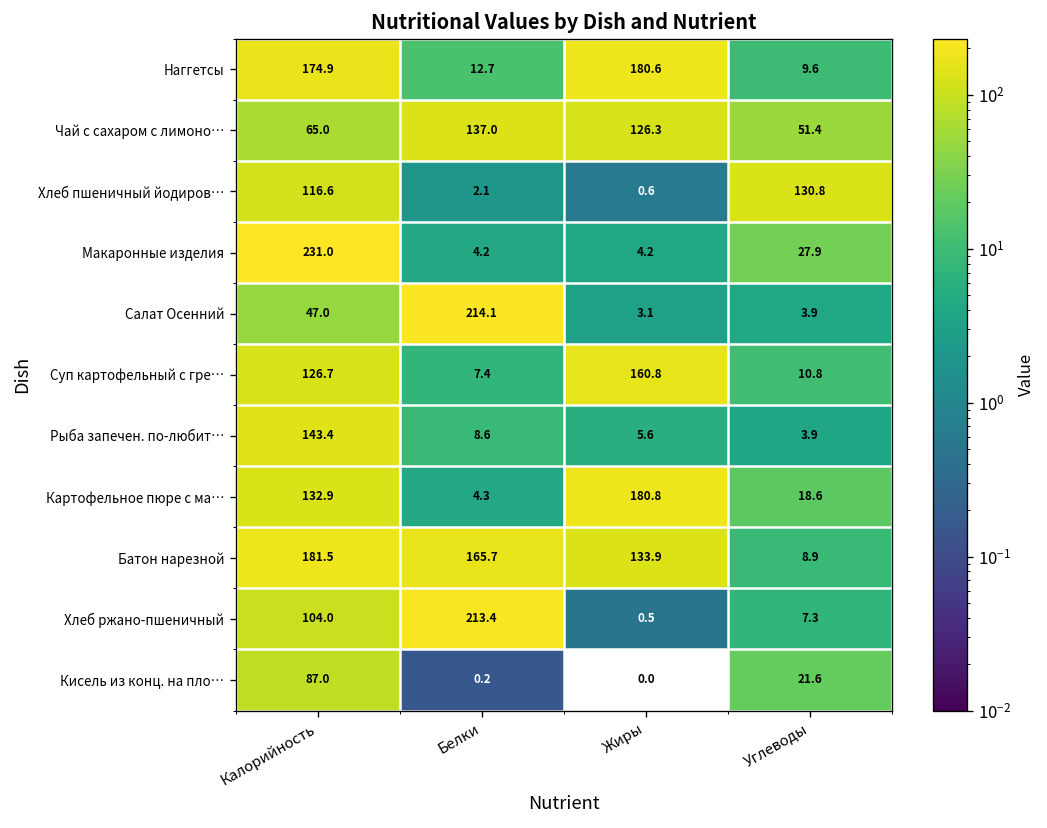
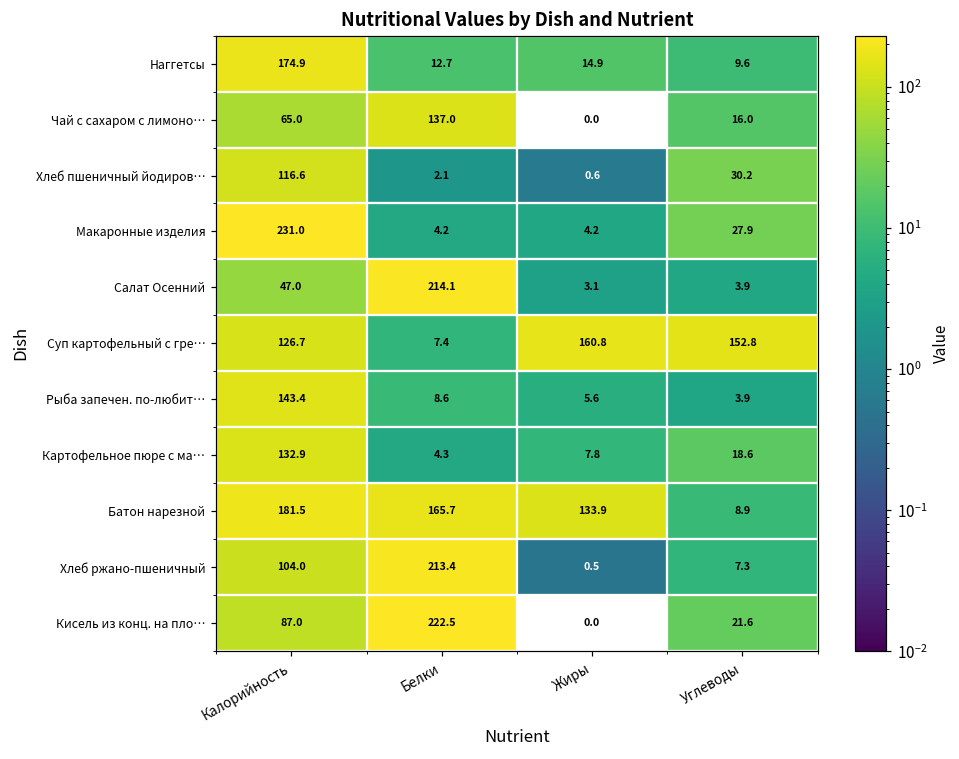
Наггетсы, Жиры: 180.6 -> 14.9
Чай с сахаром с лимоно…, Жиры: 126.3 -> 0.0
Чай с сахаром с лимоно…, Углеводы: 51.4 -> 16.0
Хлеб пшеничный йодиров…, Углеводы: 130.8 -> 30.2
Суп картофельный с гре…, Углеводы: 10.8 -> 152.8
Картофельное пюре с ма…, Жиры: 180.8 -> 7.8
Кисель из конц. на пло…, Белки: 0.2 -> 222.5
